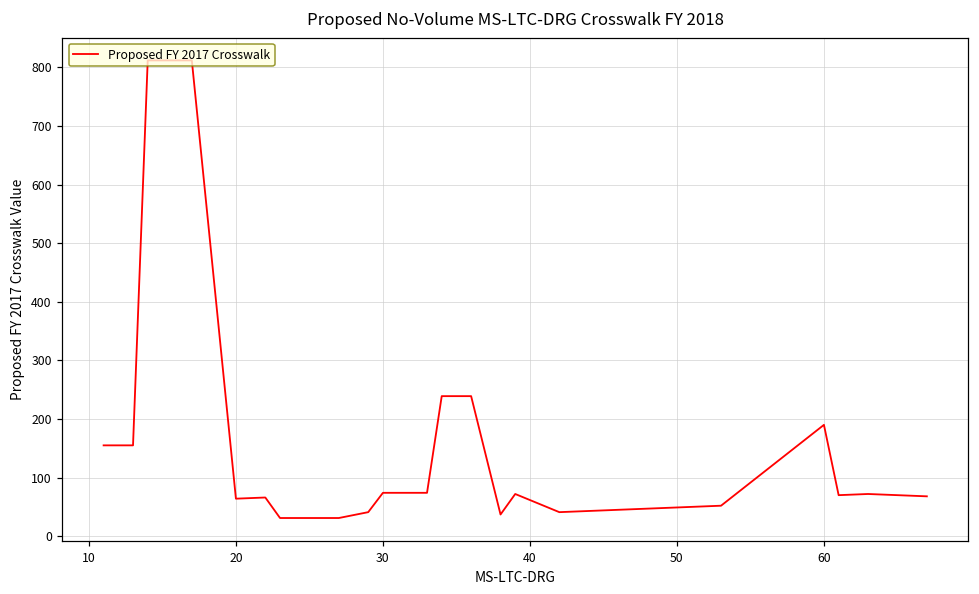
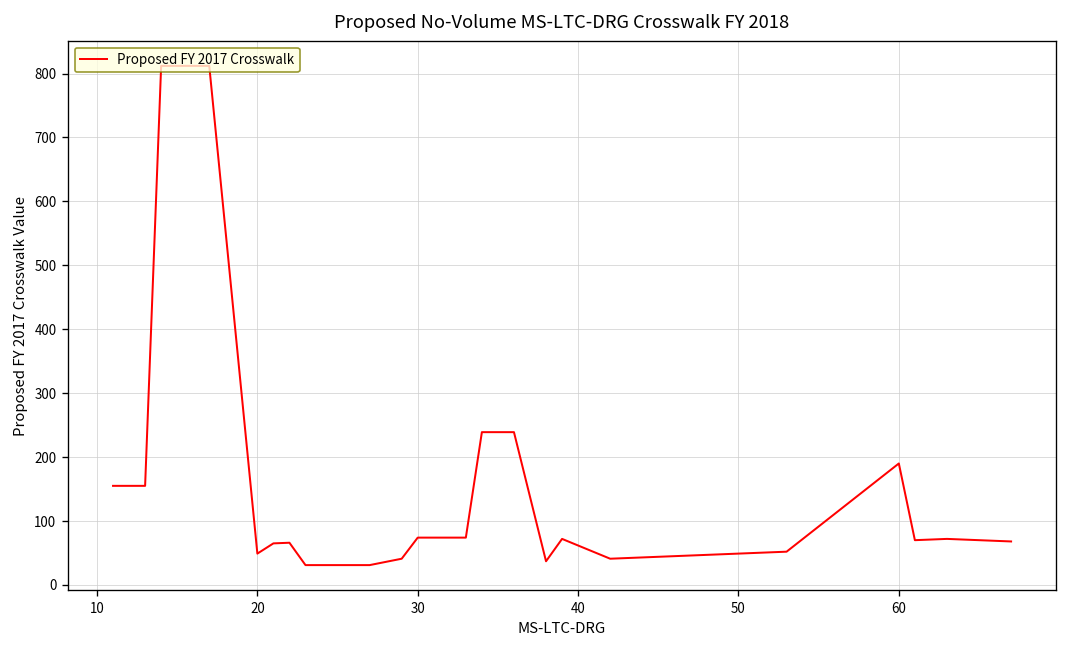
20: 60 -> 50
